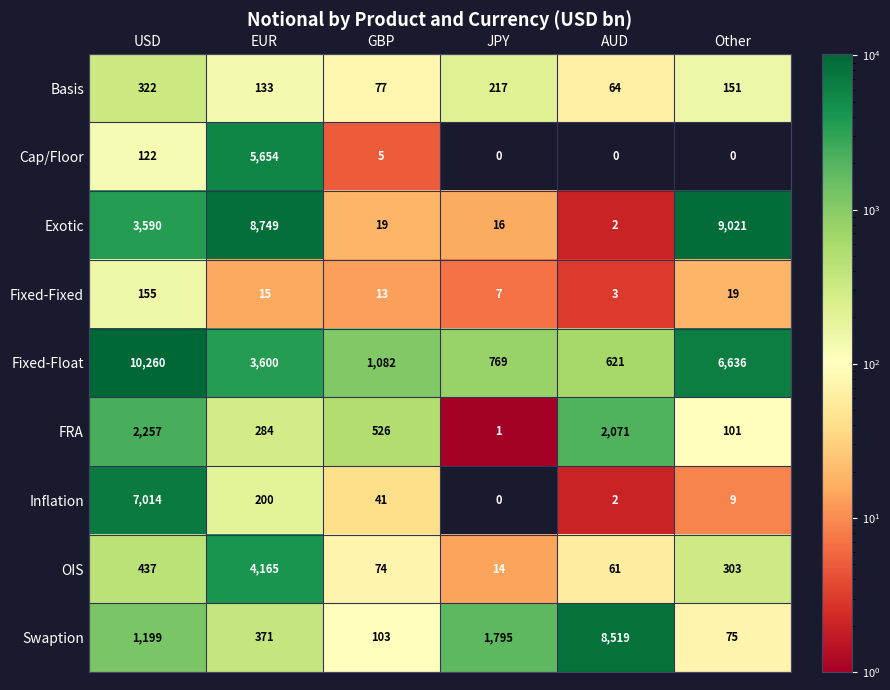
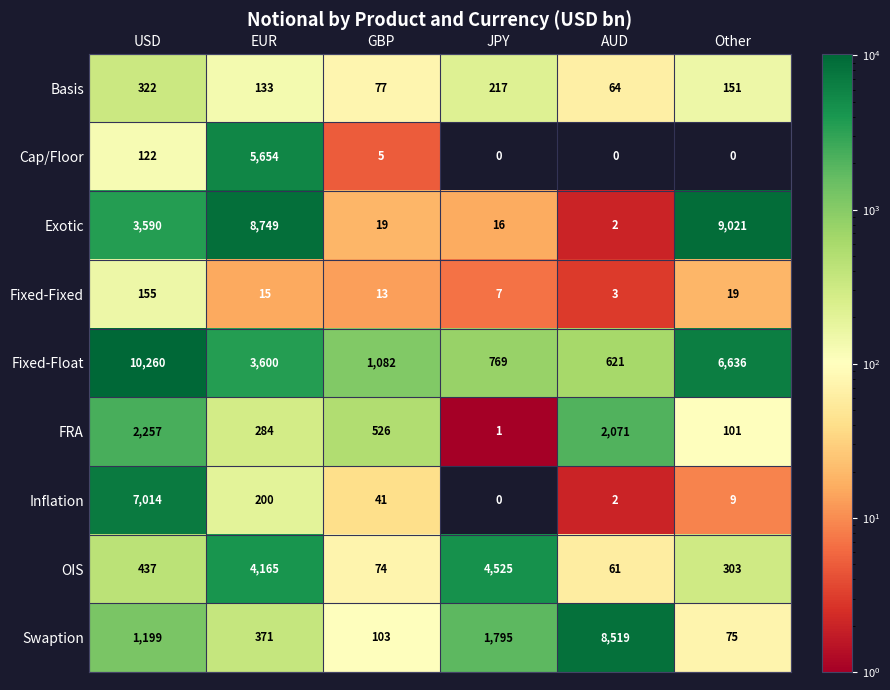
OIS, JPY: 14 -> 4,525
